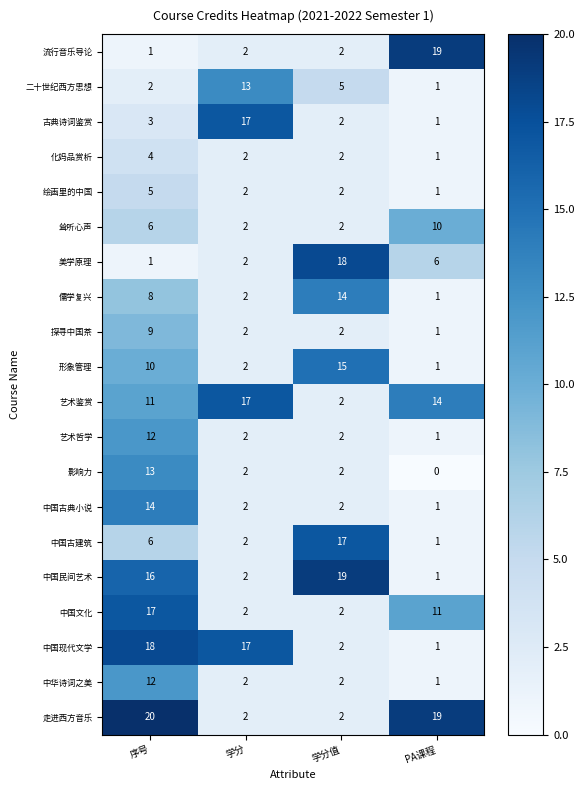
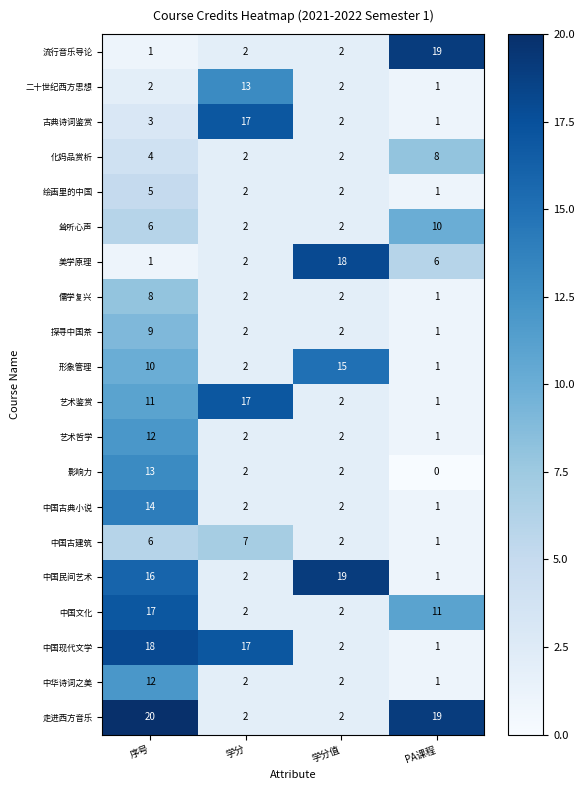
二十世纪西方思想, 学分值: 5 -> 2
化妈品赏析, PA课程: 1 -> 8
儒学复兴, 学分值: 14 -> 2
艺术鉴赏, PA课程: 14 -> 1
中国古建筑, 学分: 2 -> 7
中国古建筑, 学分值: 17 -> 2
